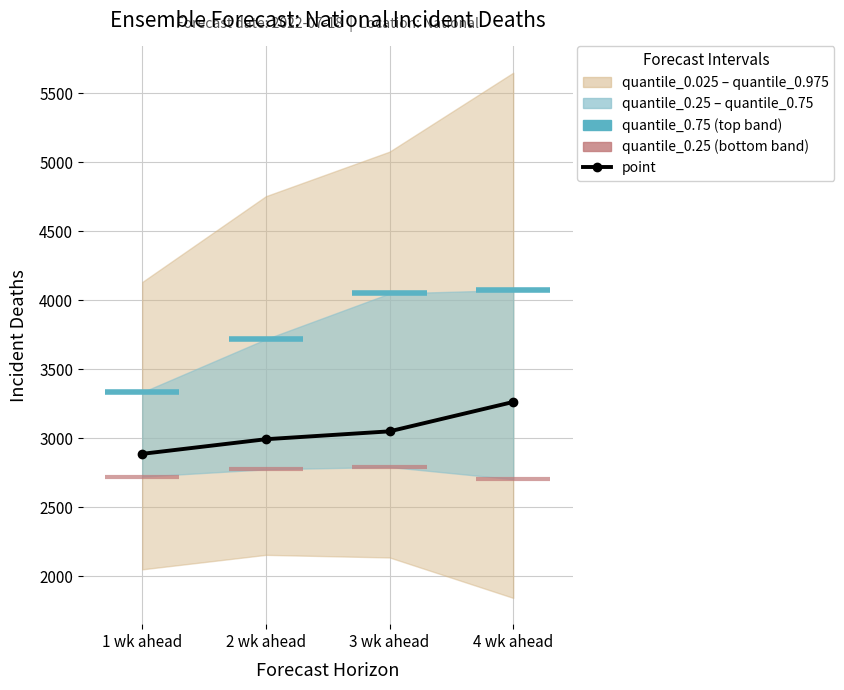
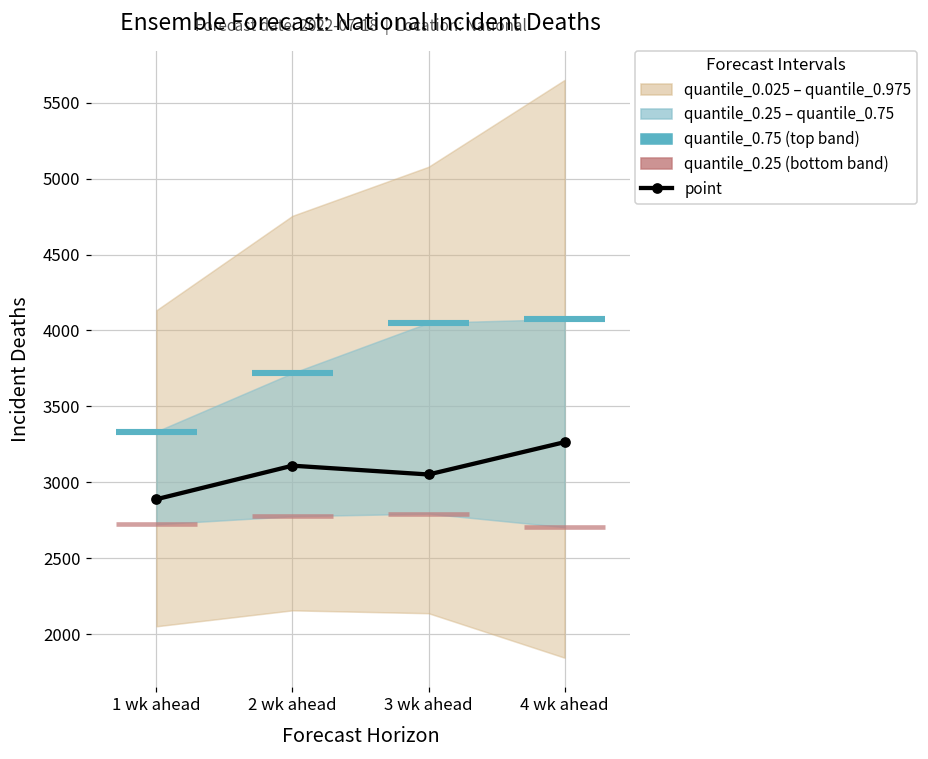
point, 2 wk ahead: 2990 -> 3110
